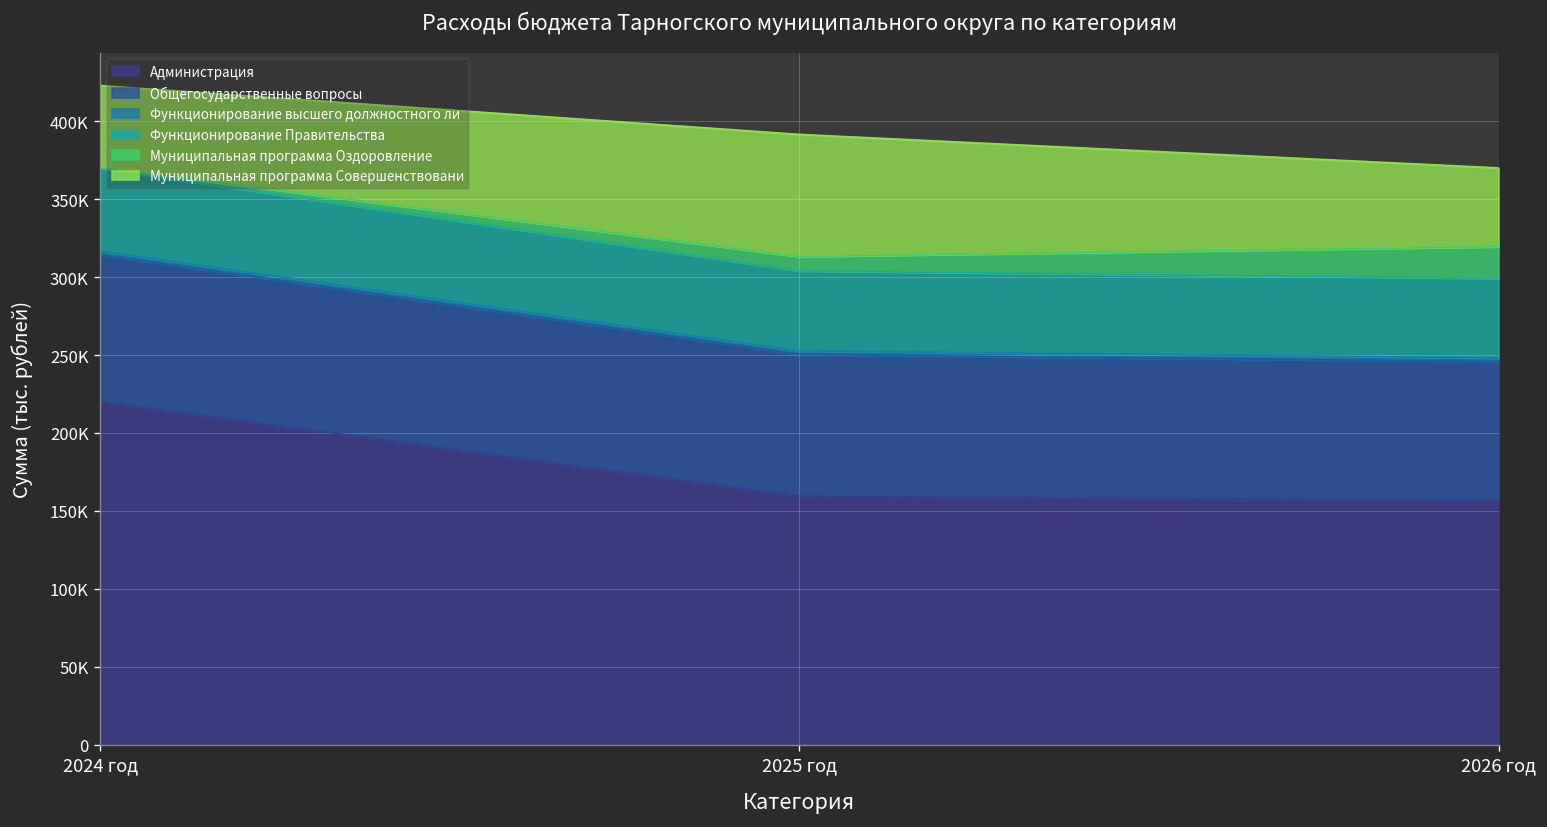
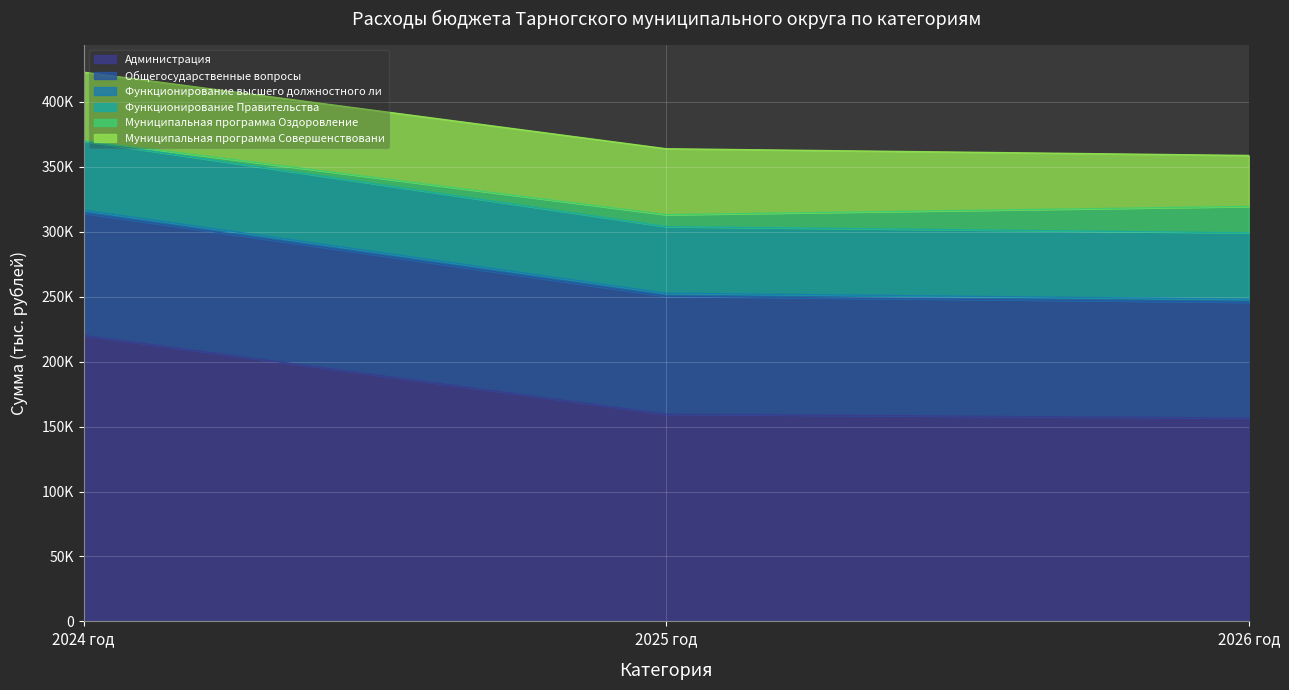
Муниципальная программа Совершенствовани, 2025 год: 78000 -> 51000
Муниципальная программа Совершенствовани, 2026 год: 51000 -> 39000
